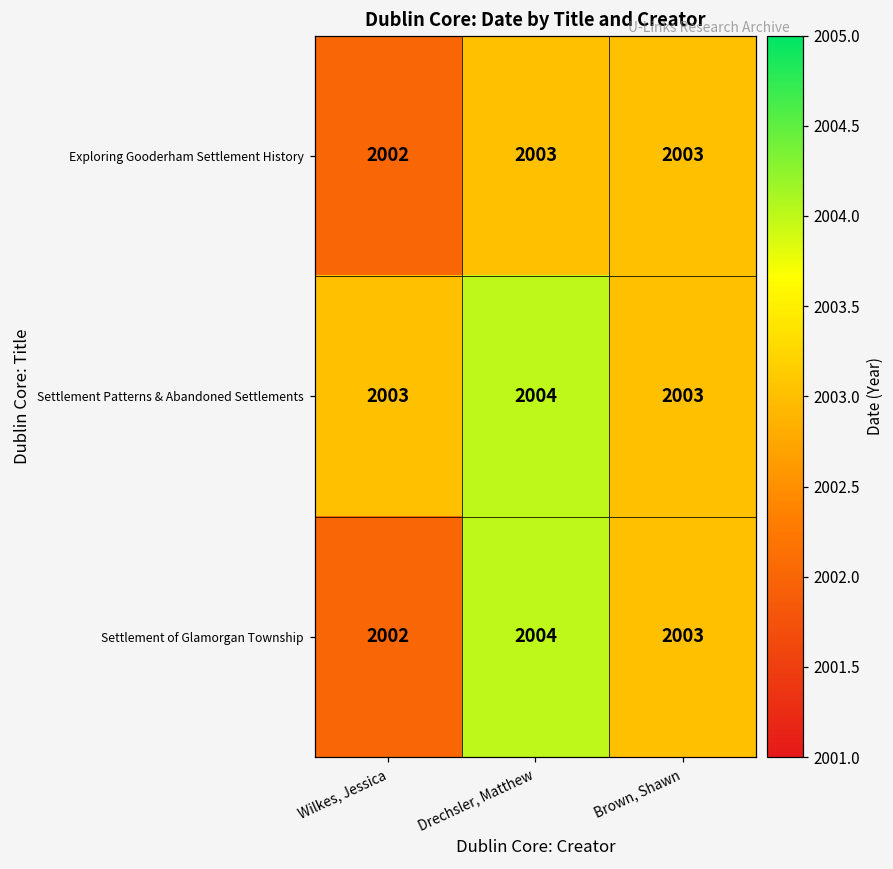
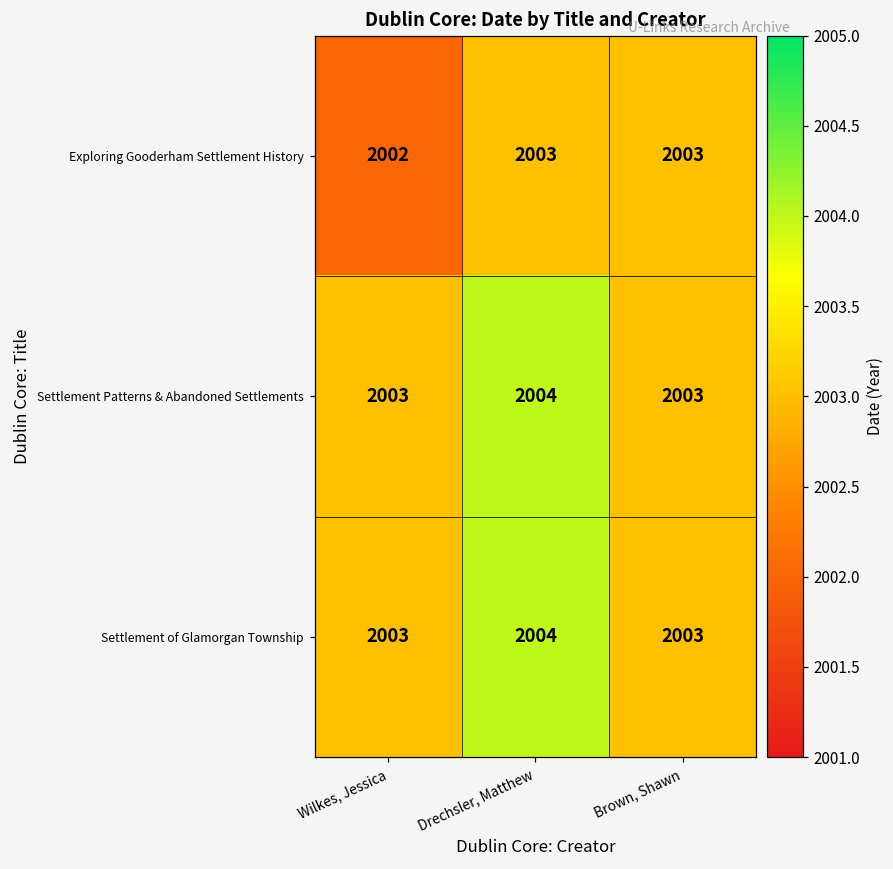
Settlement of Glamorgan Township, Wilkes, Jessica: 2002 -> 2003
